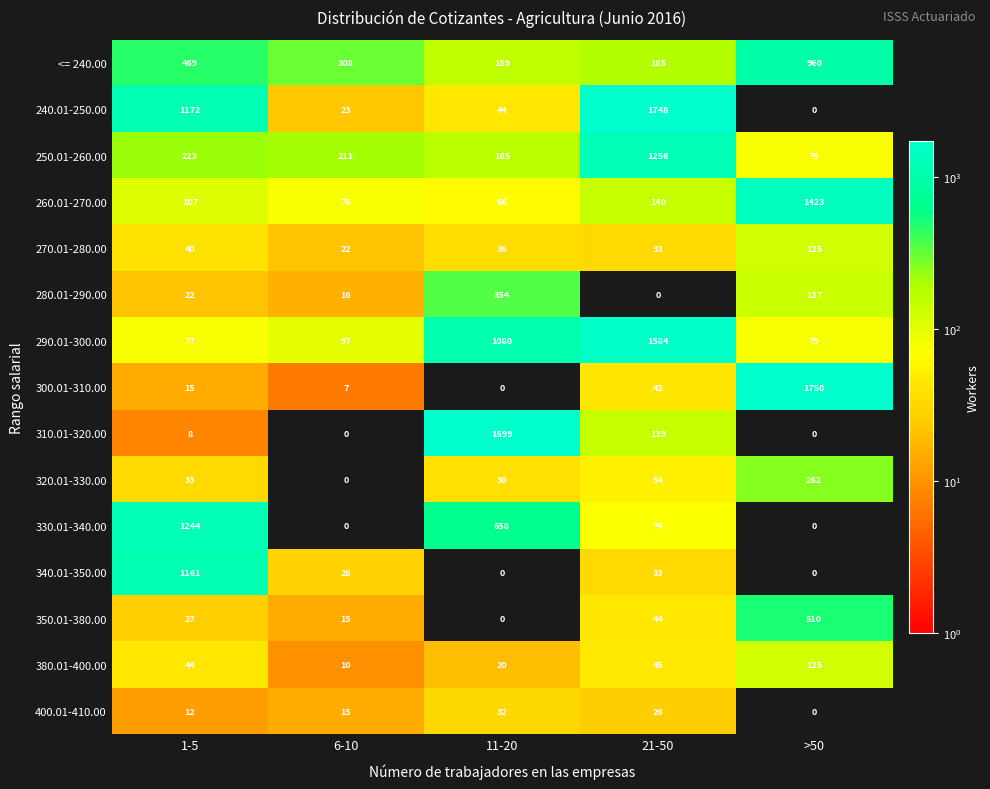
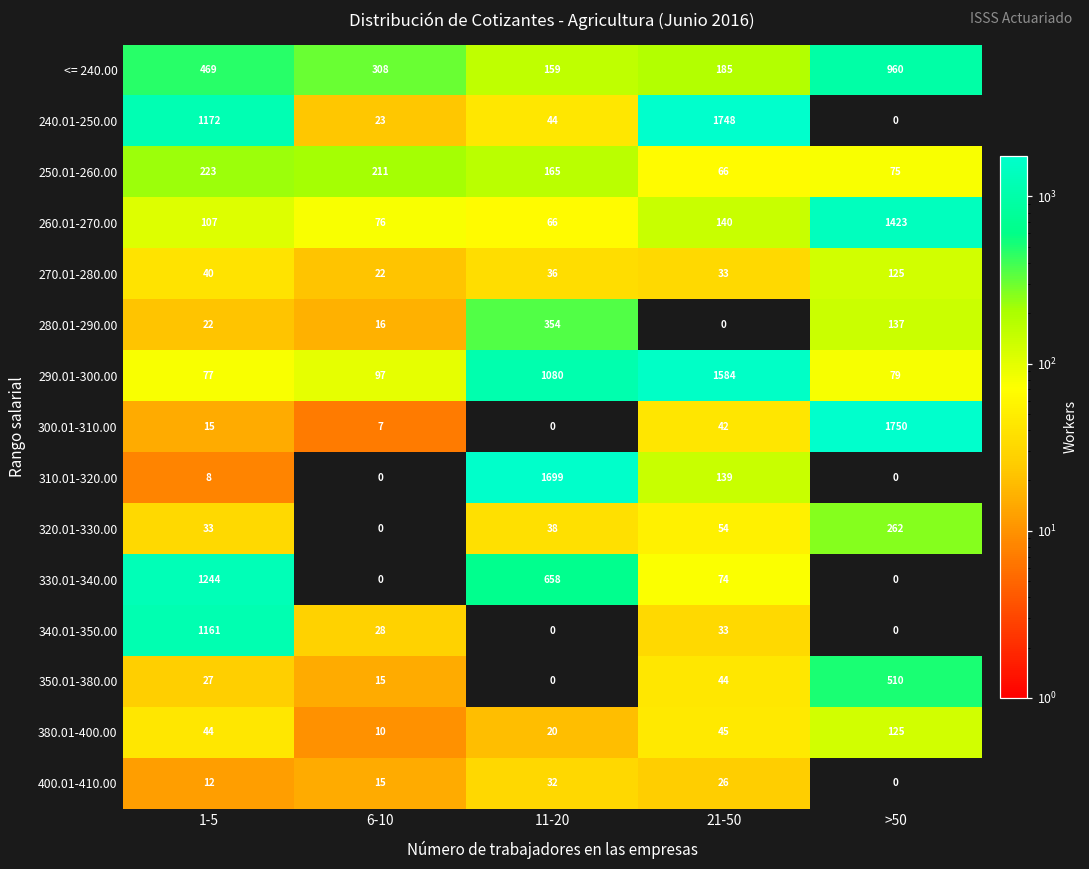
250.01-260.00, 21-50: 1256 -> 66
